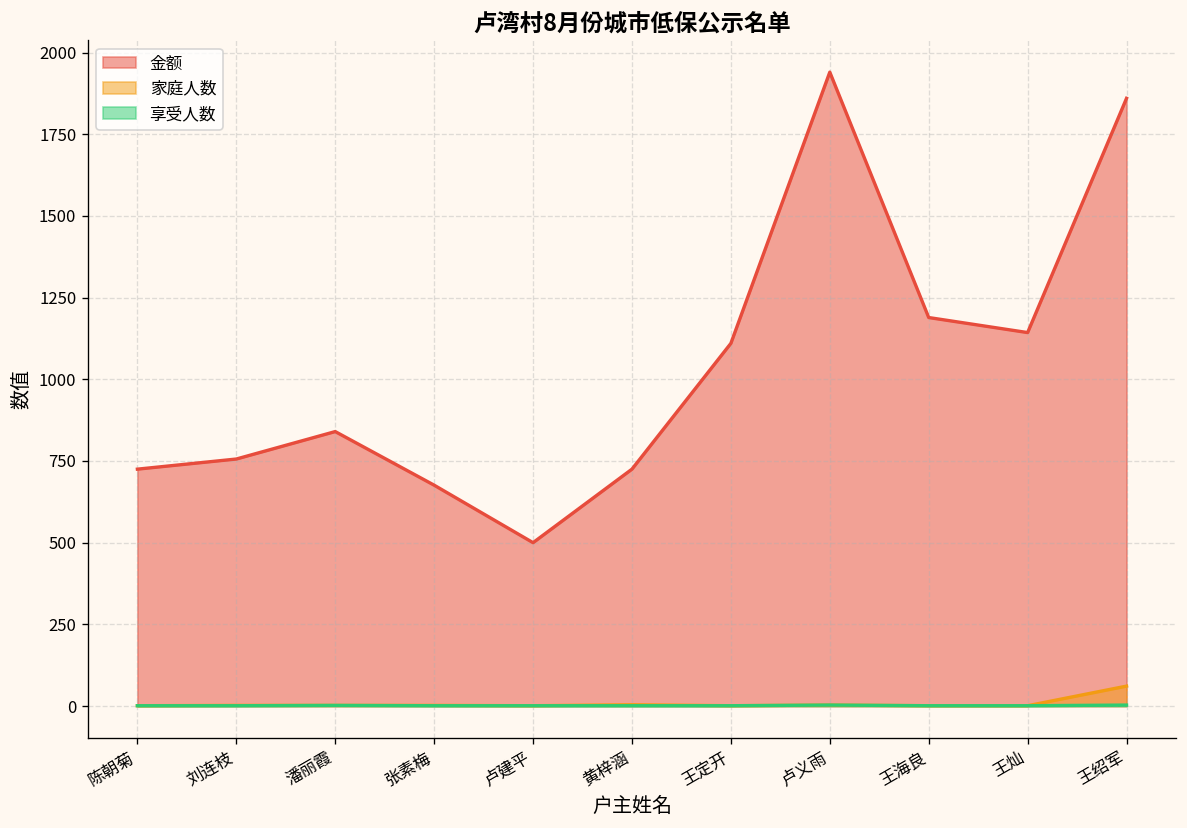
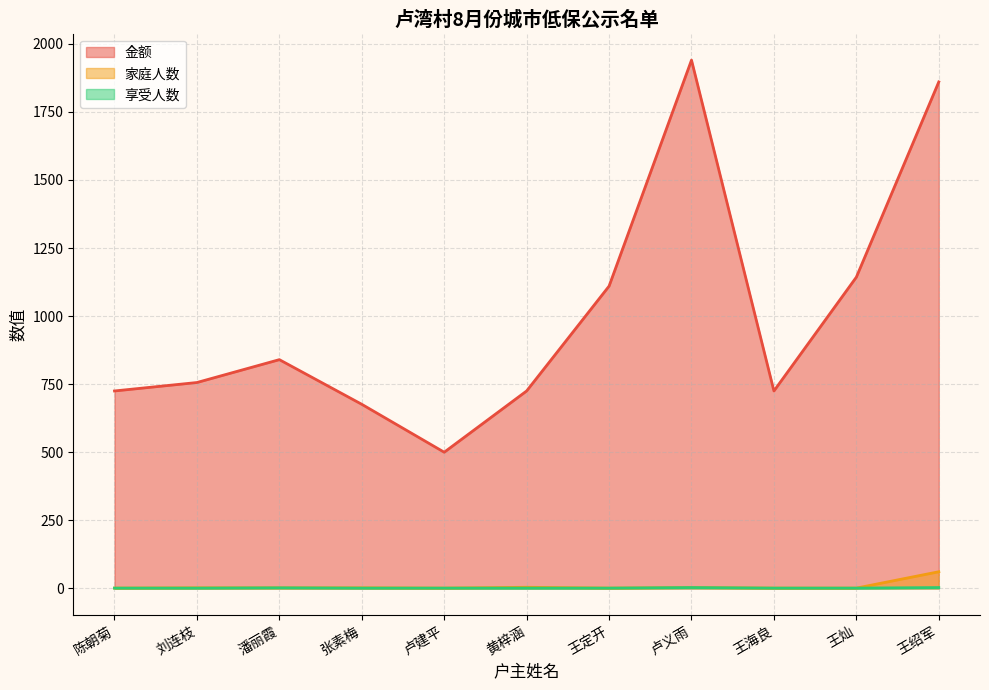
金额, 王海良: 1190 -> 730
